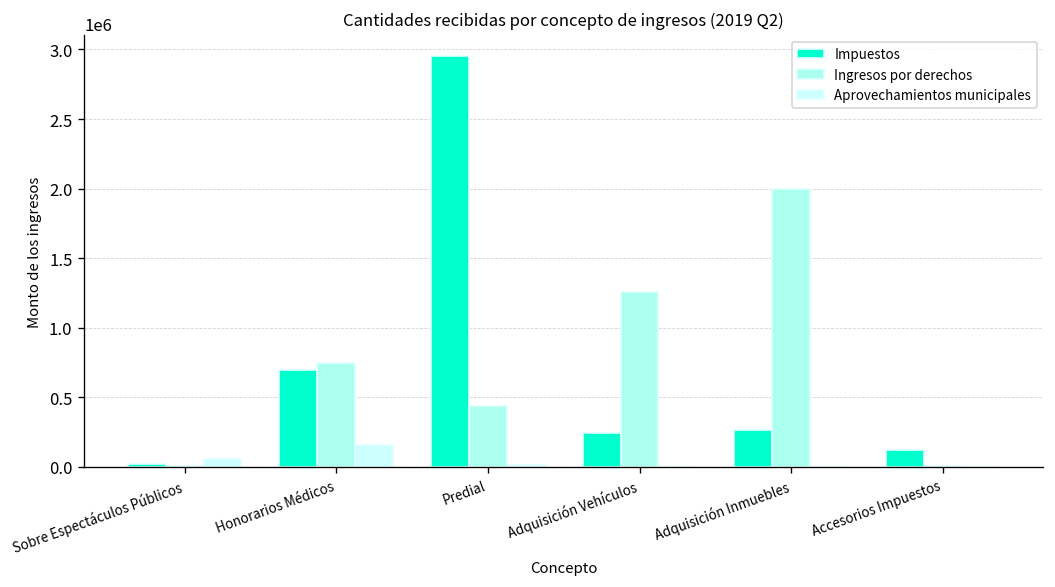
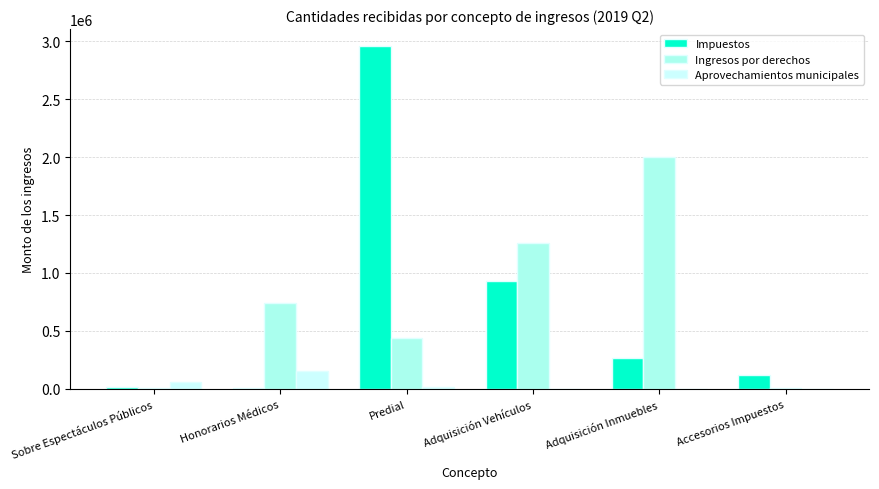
Impuestos, Honorarios Médicos: 690000 -> 10000
Impuestos, Adquisición Vehículos: 250000 -> 930000
